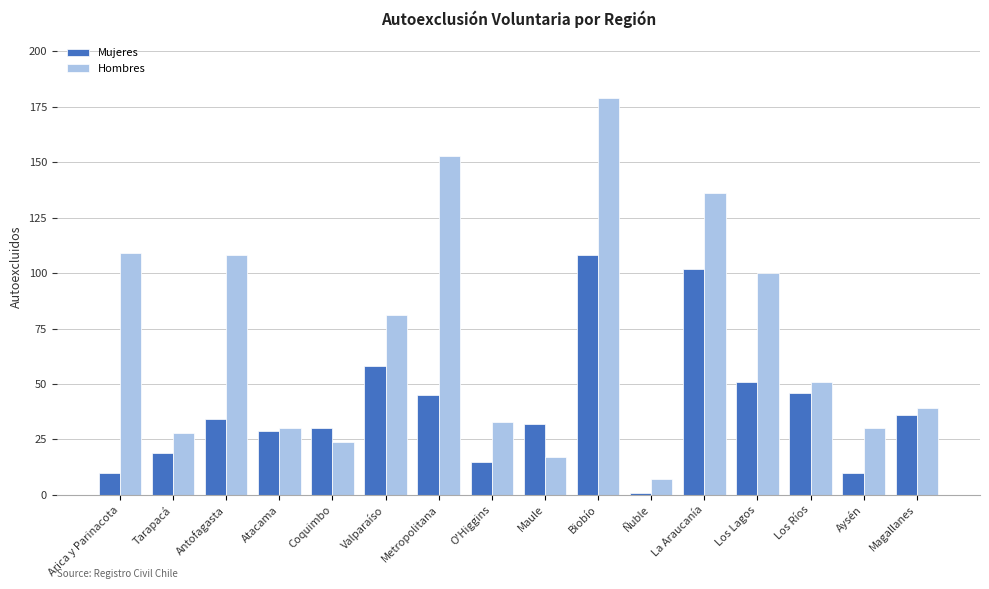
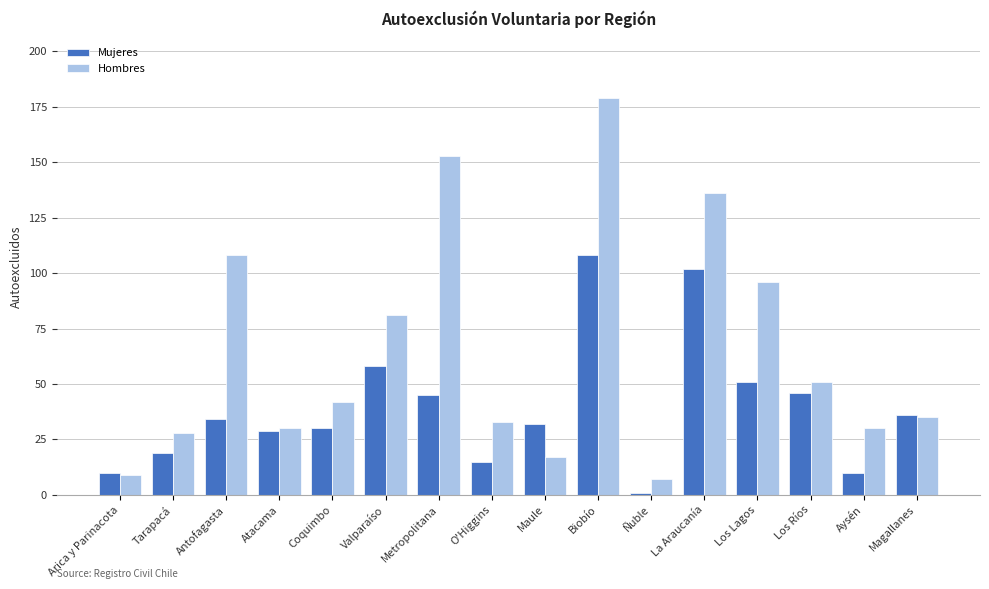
Hombres, Arica y Parinacota: 109 -> 9
Hombres, Coquimbo: 24 -> 42
Hombres, Los Lagos: 100 -> 96
Hombres, Magallanes: 39 -> 35
